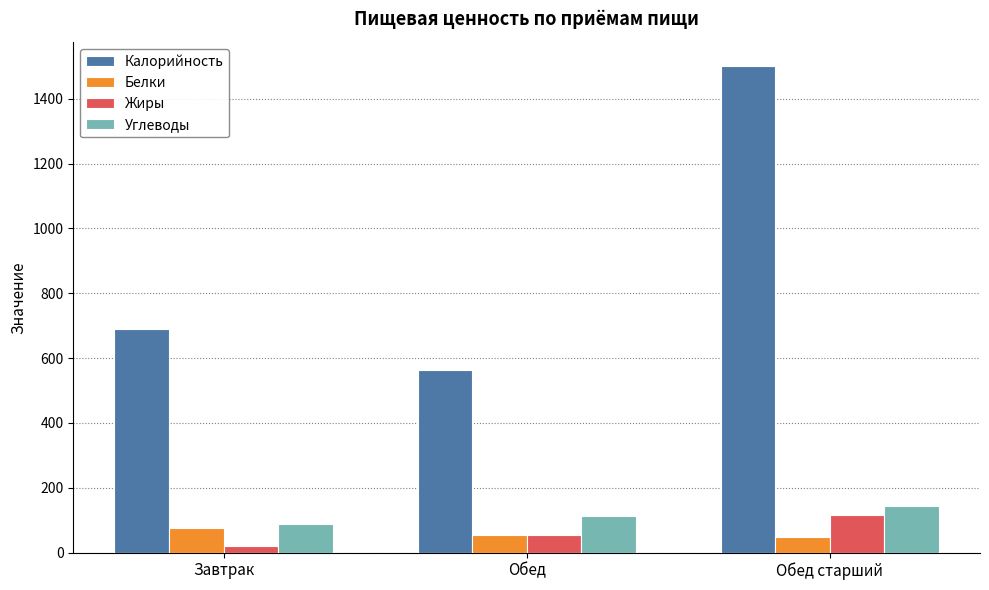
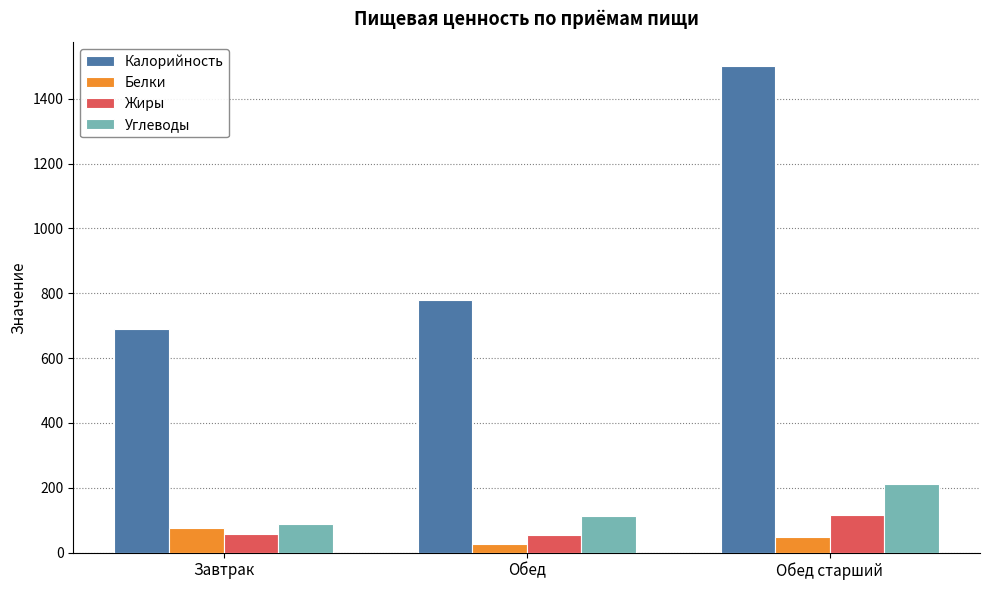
Жиры, Завтрак: 20 -> 60
Калорийность, Обед: 560 -> 780
Белки, Обед: 50 -> 30
Углеводы, Обед старший: 140 -> 210
